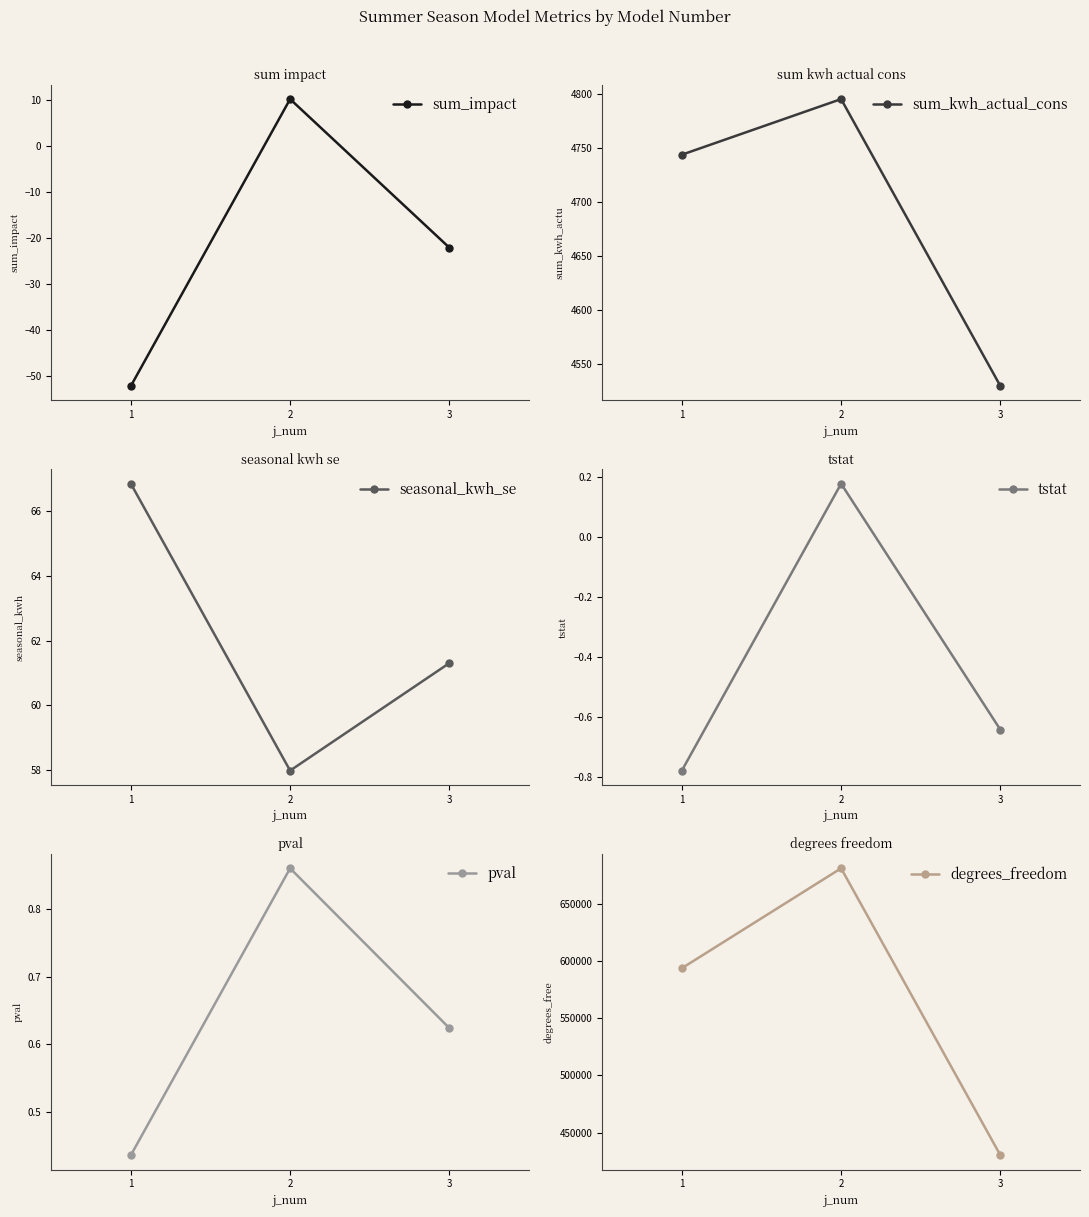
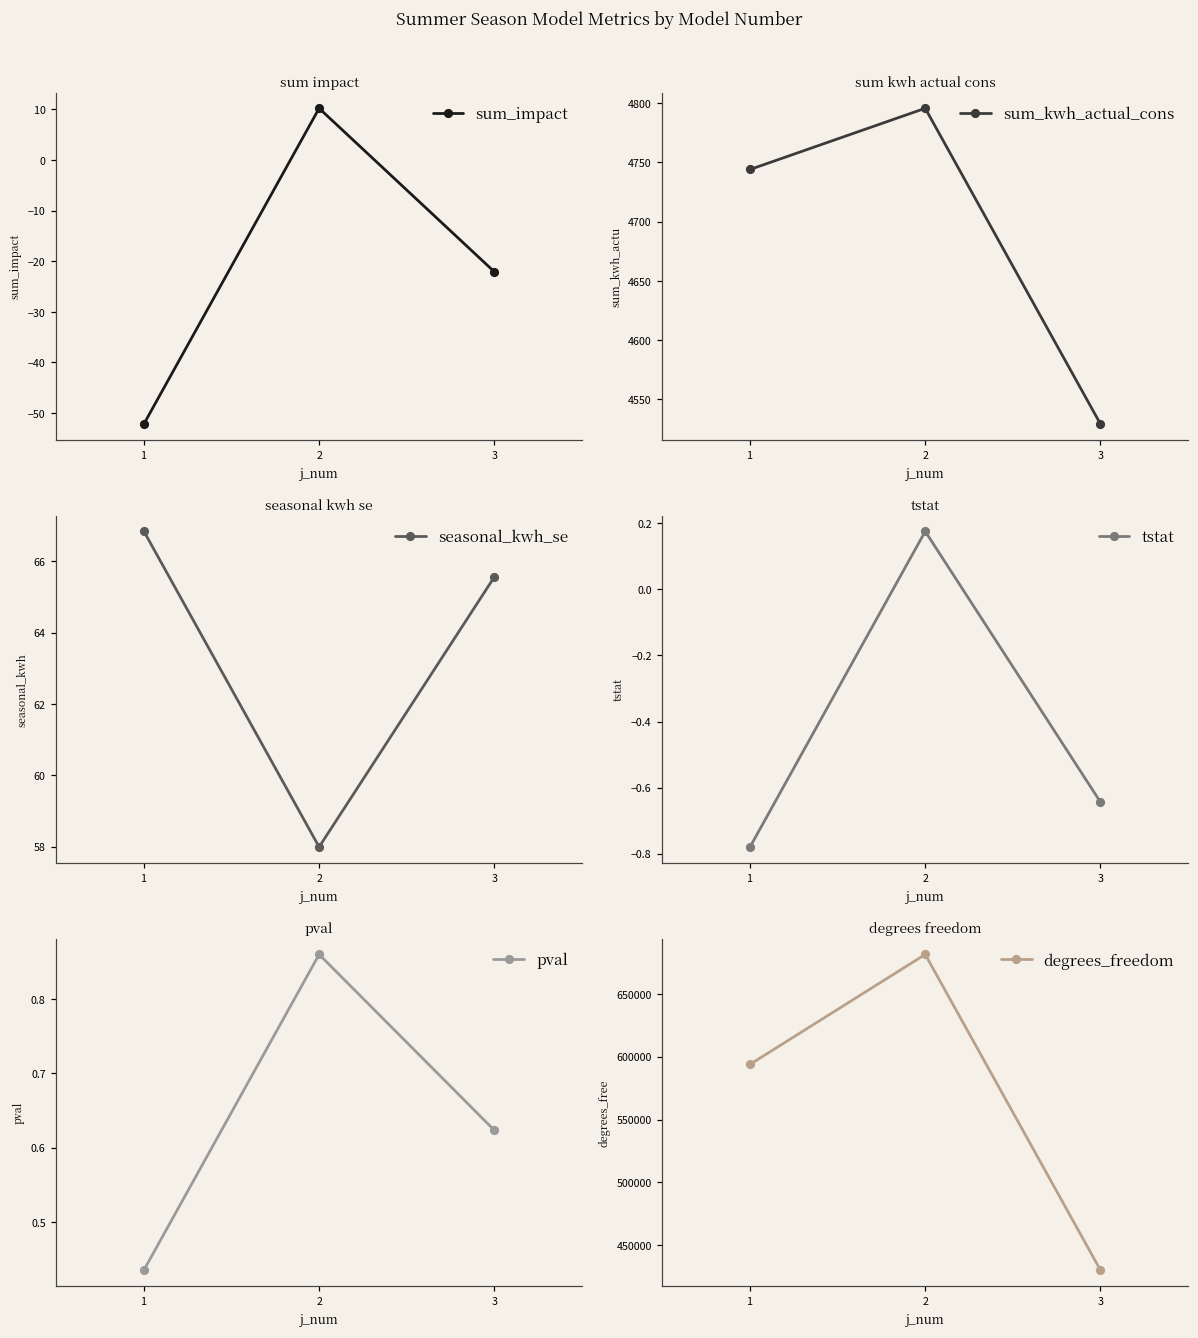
seasonal kwh se, 3: 61.3 -> 65.6
